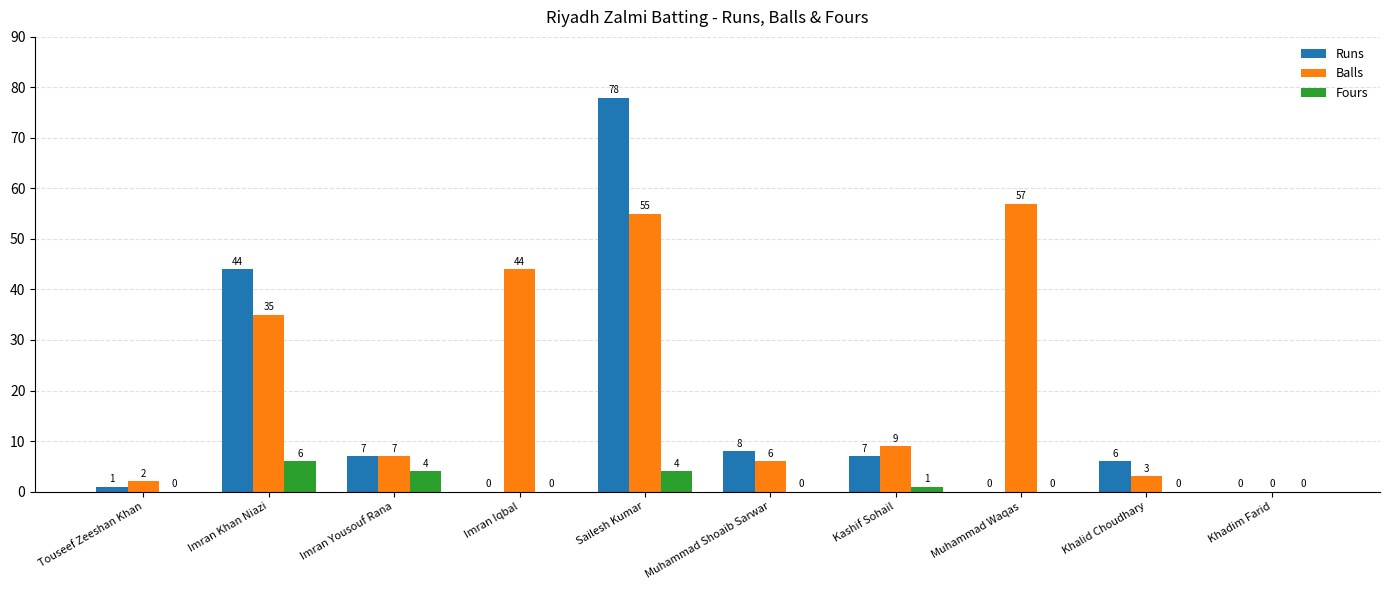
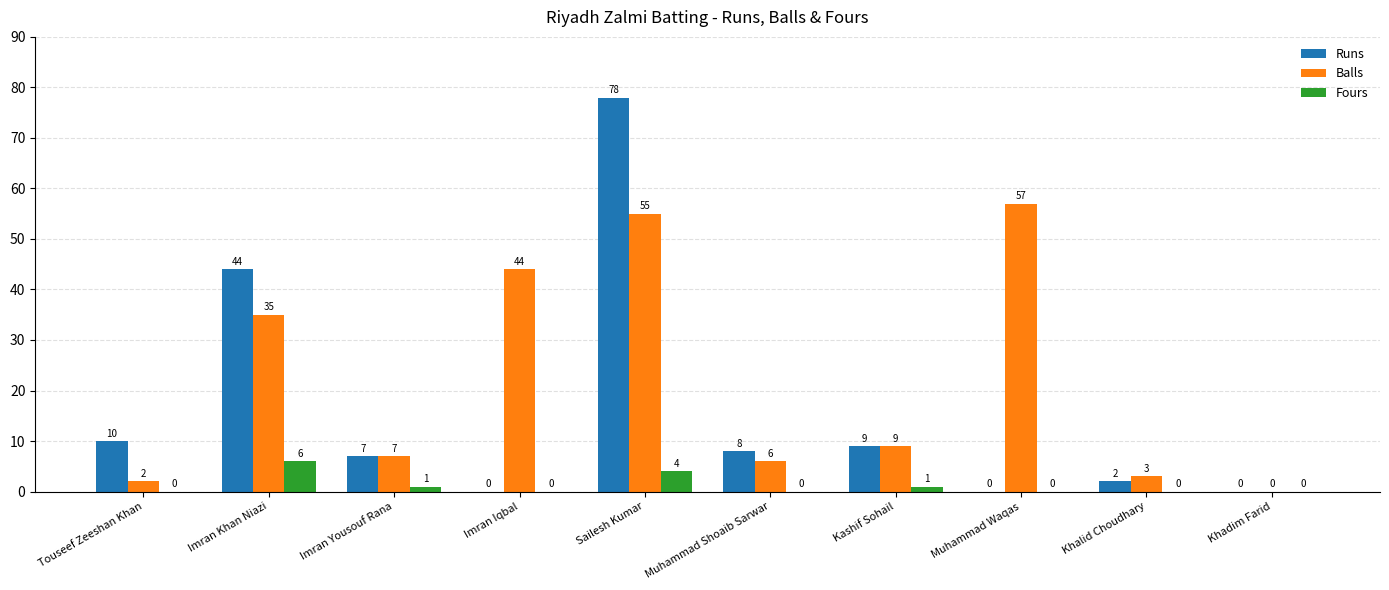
Runs, Touseef Zeeshan Khan: 1 -> 10
Fours, Imran Yousouf Rana: 4 -> 1
Runs, Kashif Sohail: 7 -> 9
Runs, Khalid Choudhary: 6 -> 2
